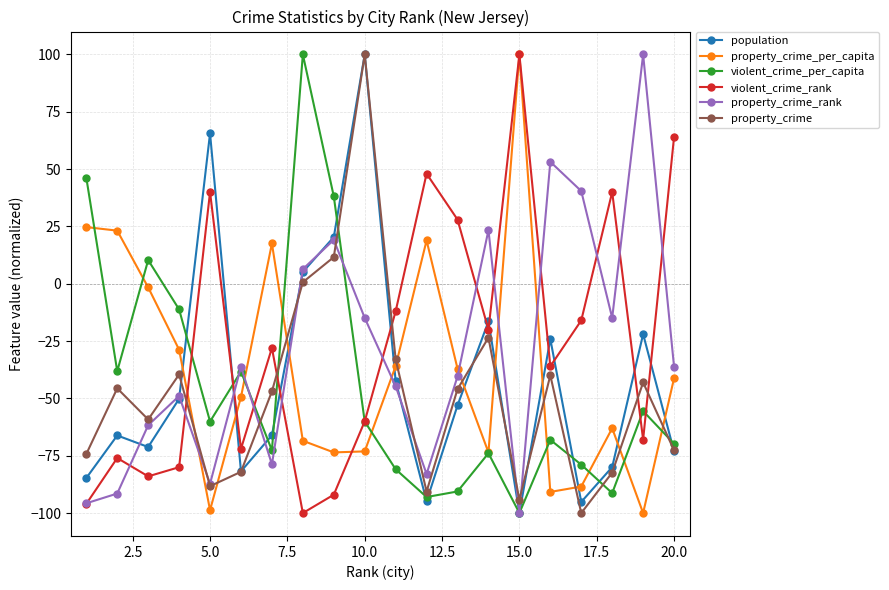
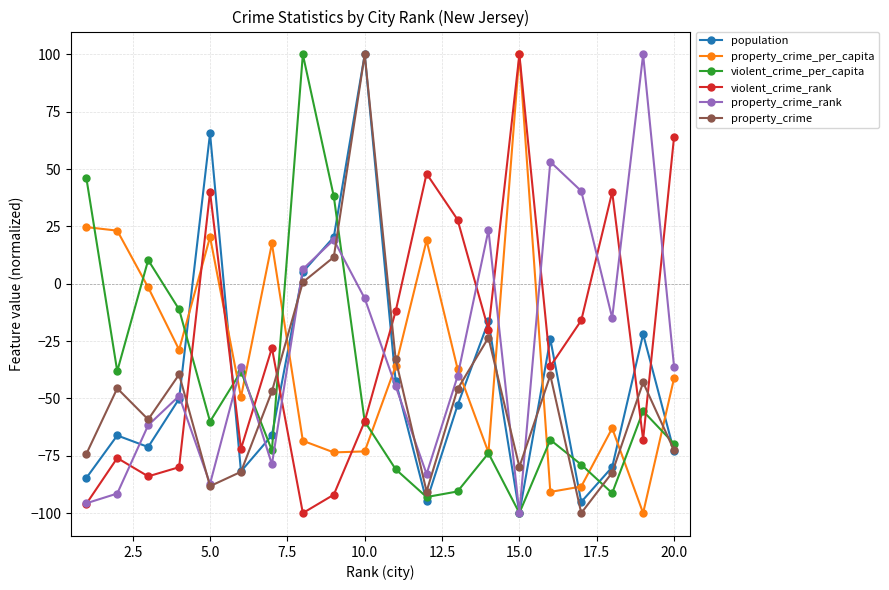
property_crime_per_capita, 5.0: -99 -> 20
property_crime_rank, 10.0: -15 -> -6
property_crime, 15.0: -94 -> -80
